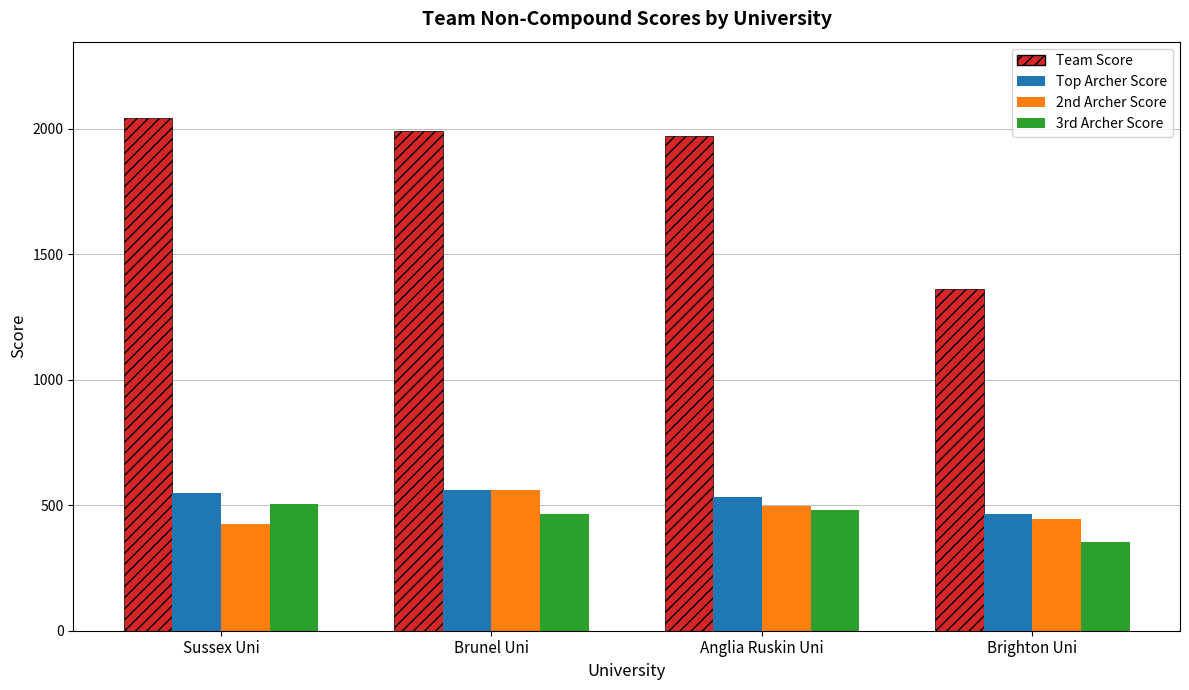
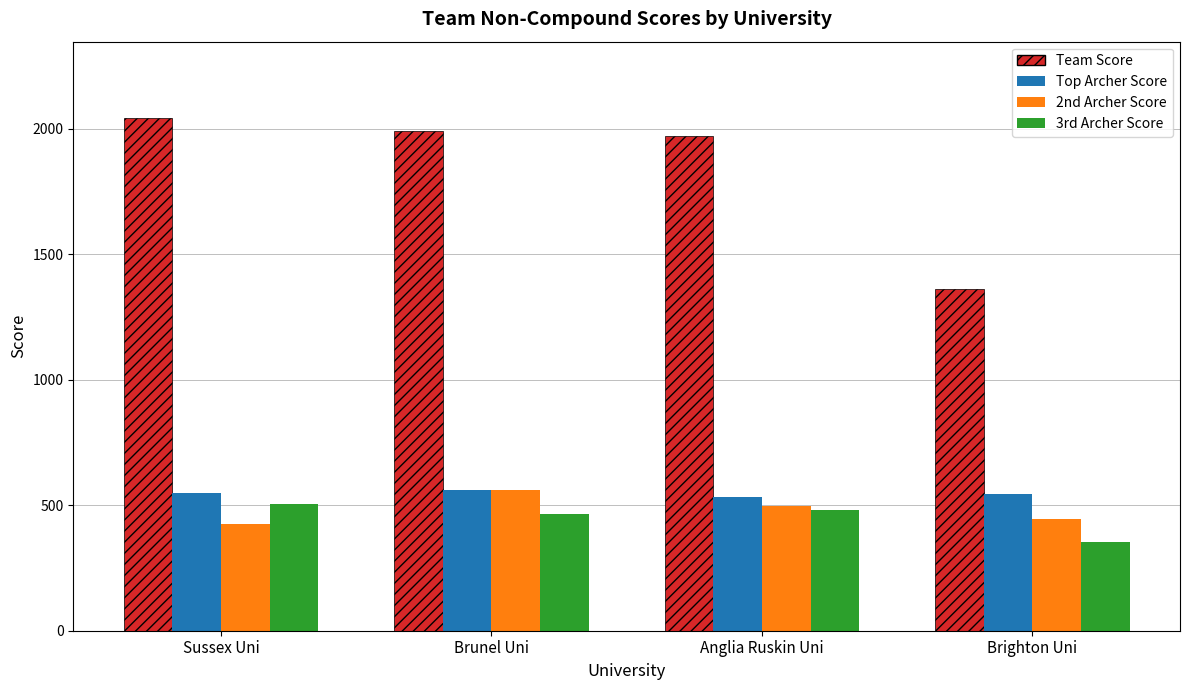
Top Archer Score, Brighton Uni: 470 -> 550
